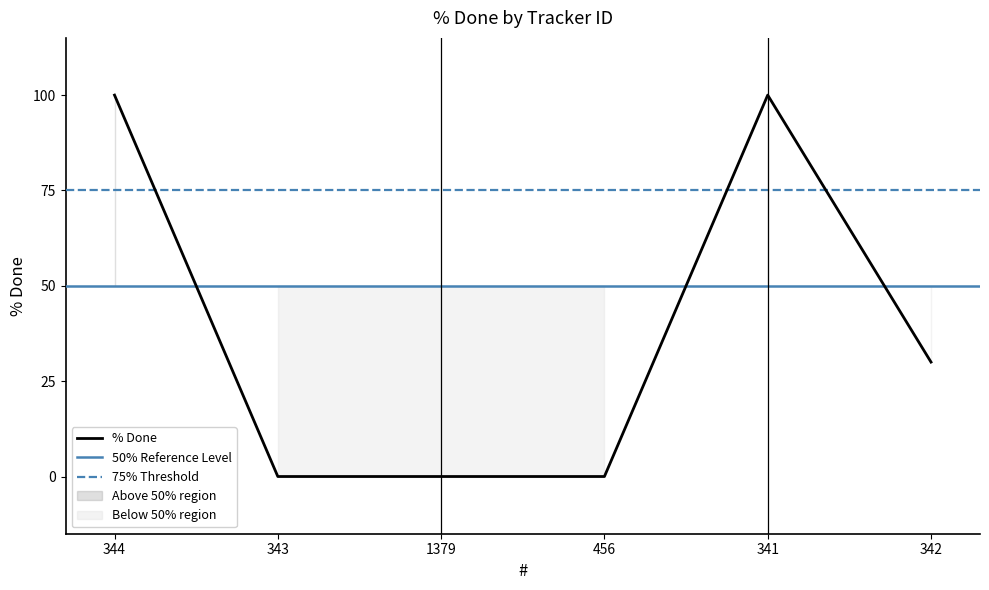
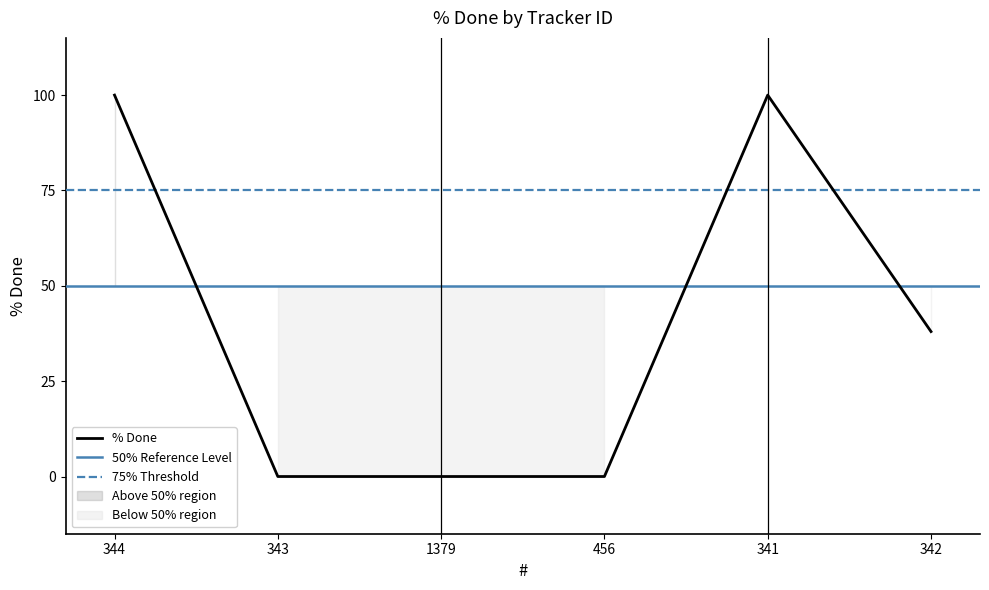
342: 30 -> 38
